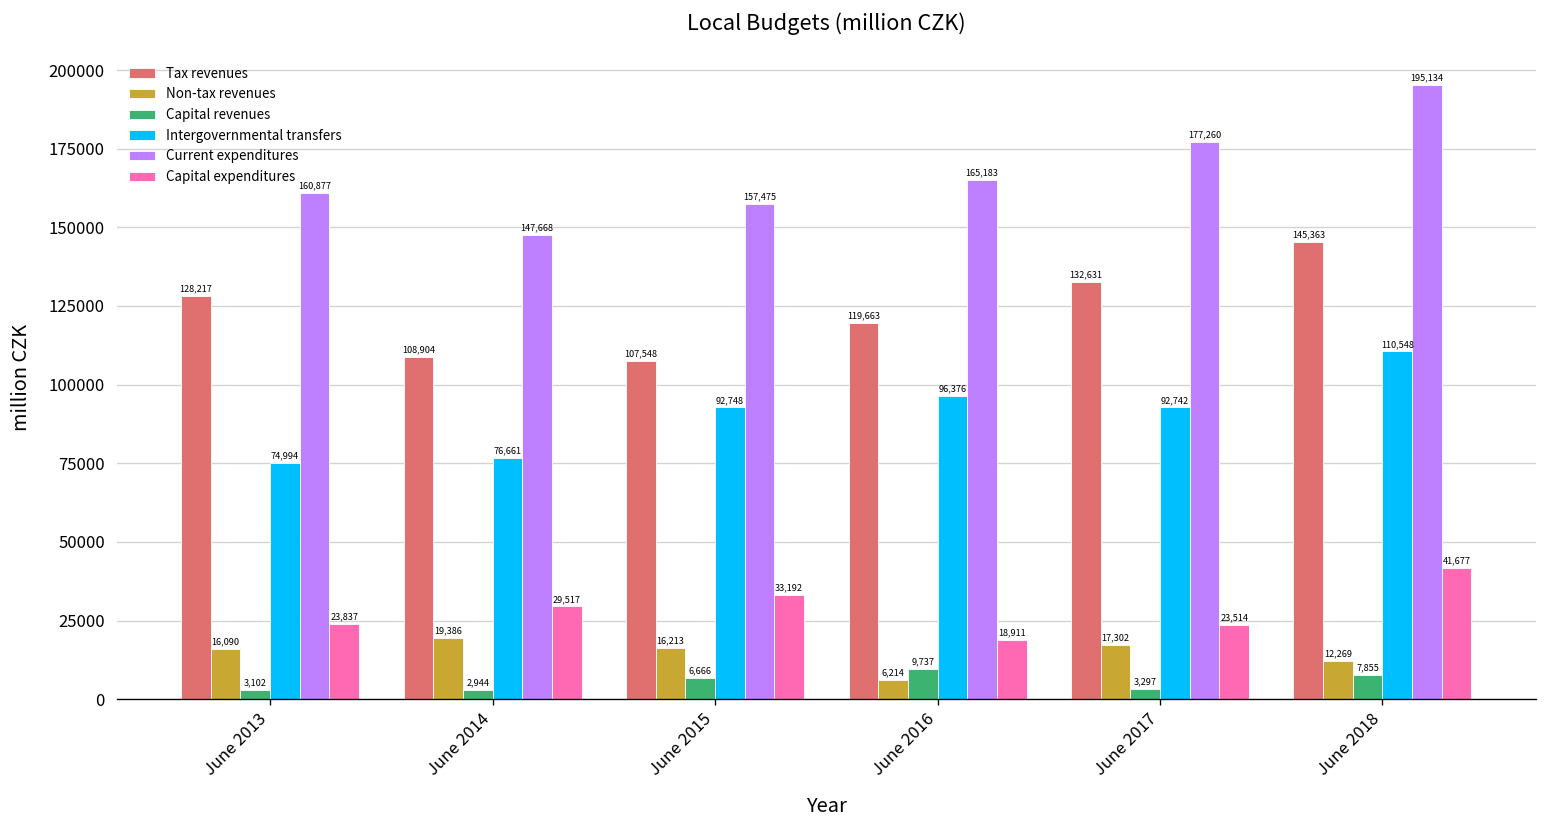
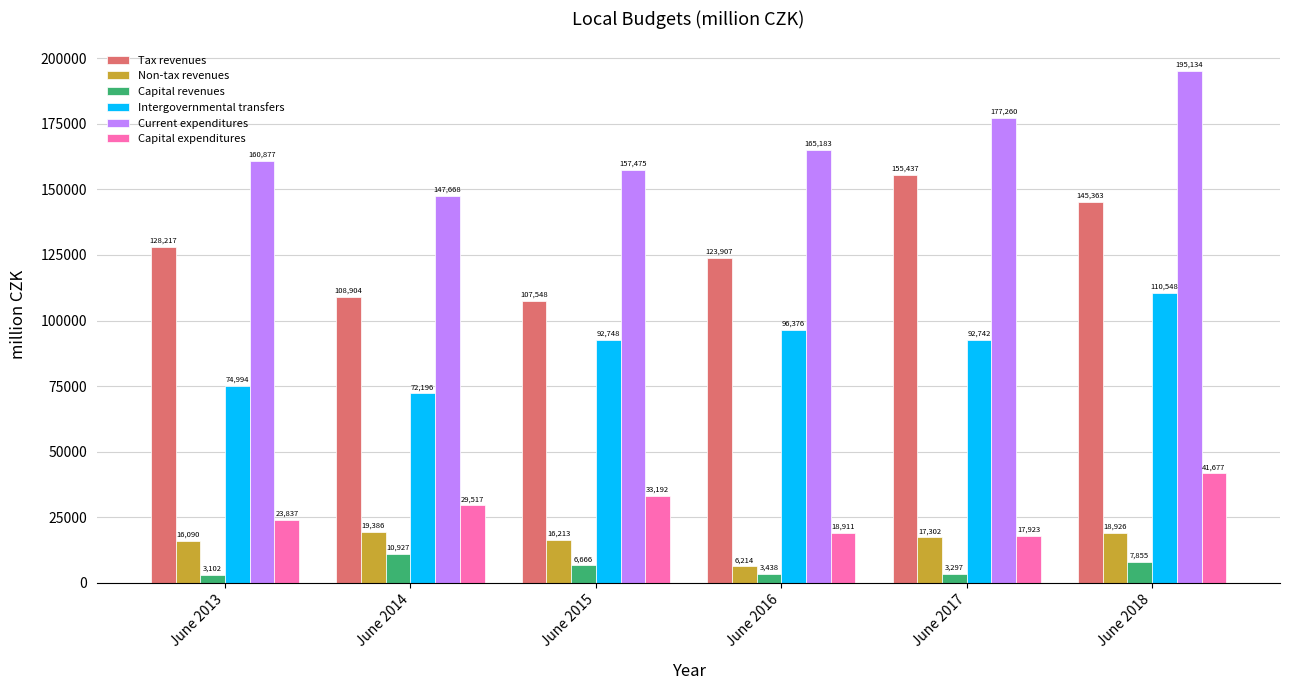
Capital revenues, June 2014: 2,944 -> 10,927
Intergovernmental transfers, June 2014: 76,661 -> 72,196
Tax revenues, June 2016: 119,663 -> 123,907
Capital revenues, June 2016: 9,737 -> 3,438
Tax revenues, June 2017: 132,631 -> 155,437
Capital expenditures, June 2017: 23,514 -> 17,923
Non-tax revenues, June 2018: 12,269 -> 18,926
